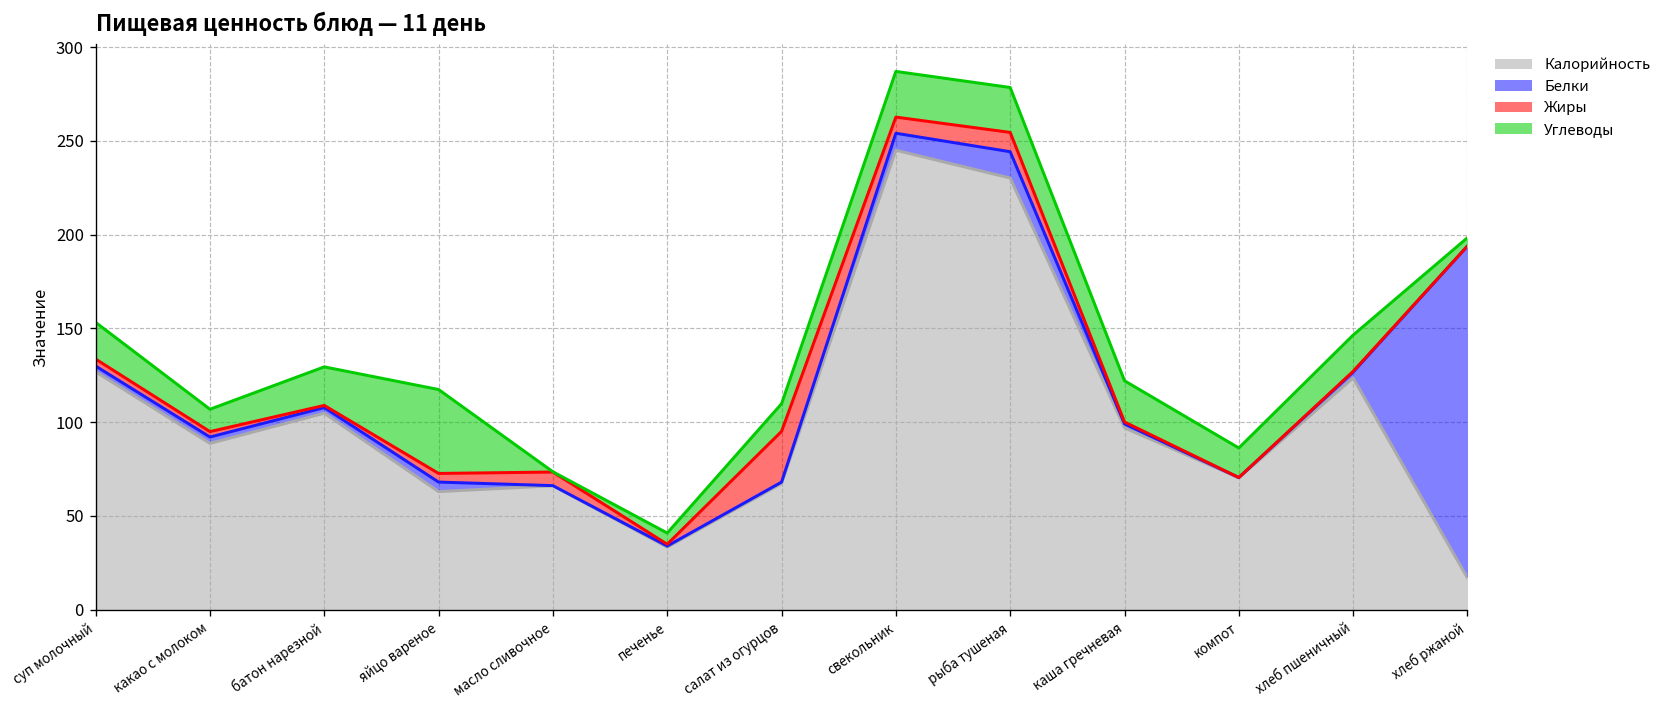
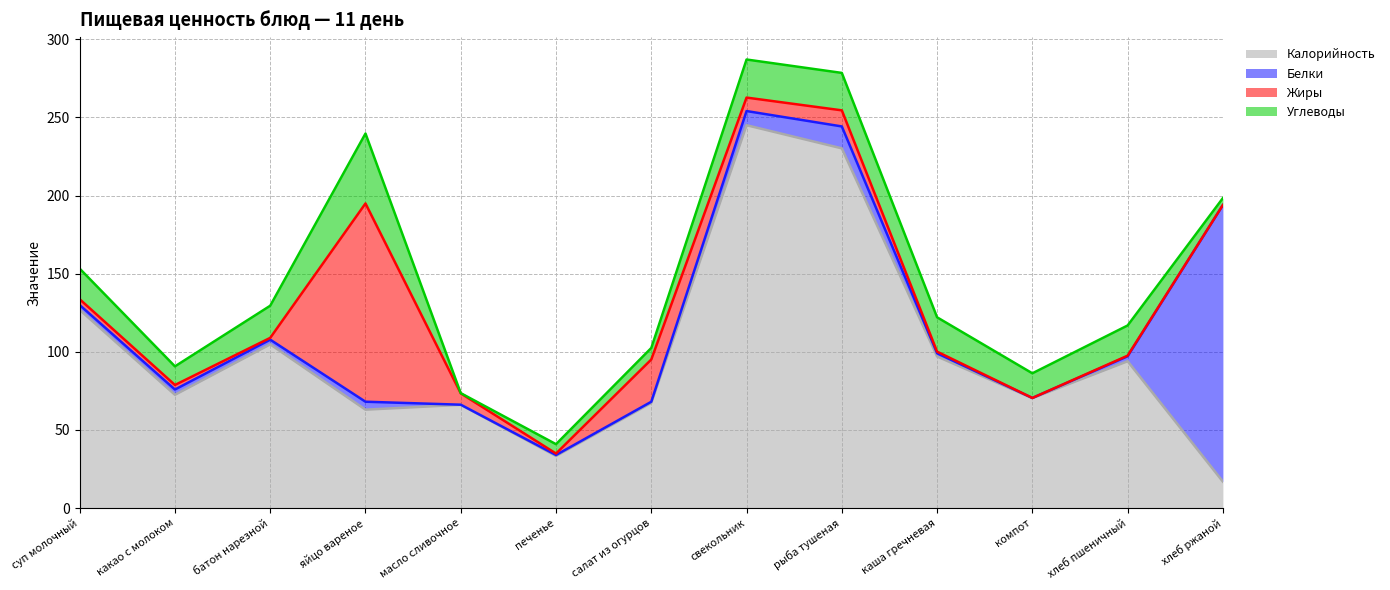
Калорийность, какао с молоком: 89 -> 73
Жиры, яйцо вареное: 5 -> 127
Углеводы, салат из огурцов: 15 -> 7
Калорийность, хлеб пшеничный: 124 -> 94
